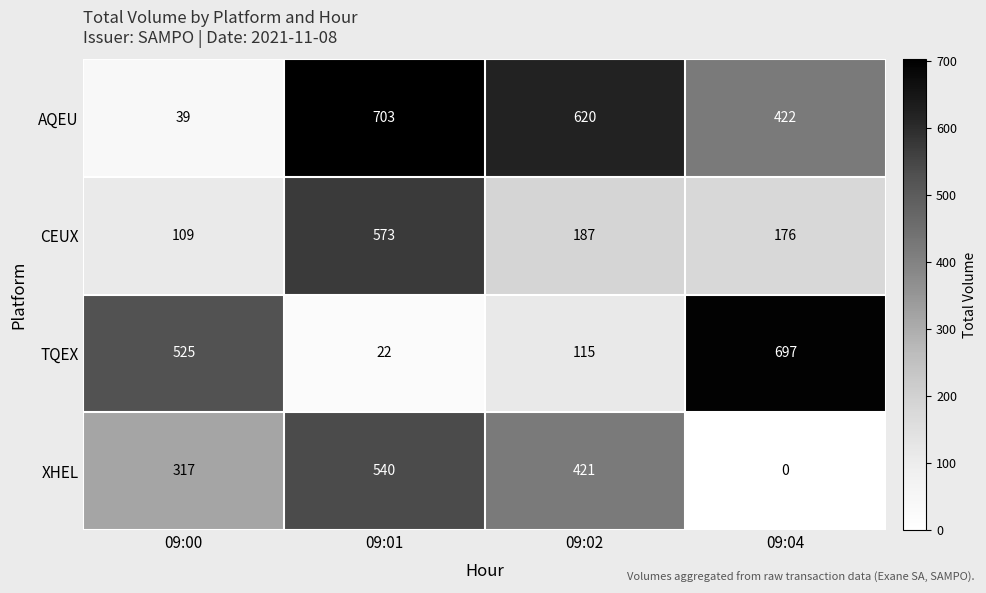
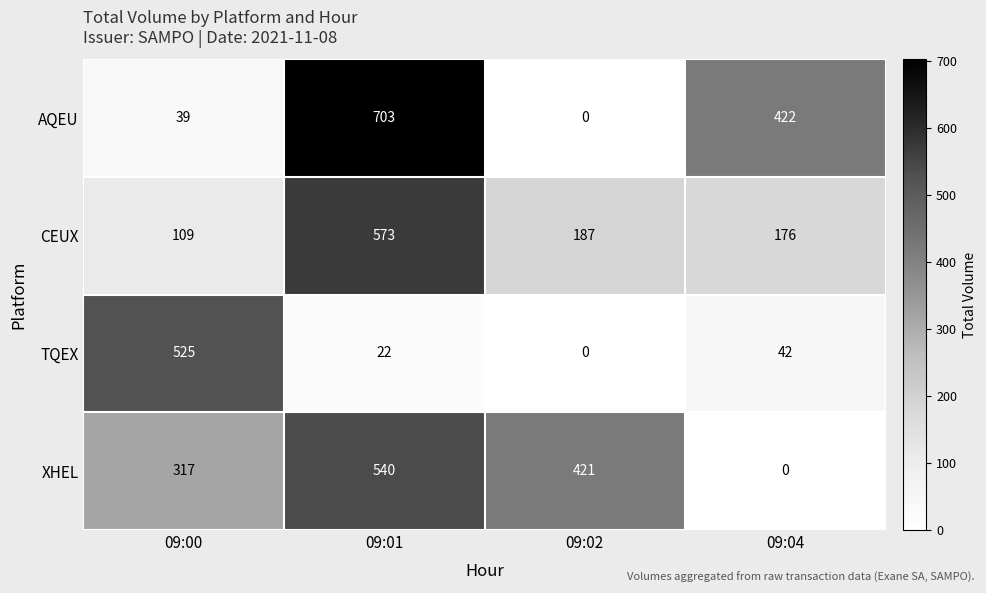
AQEU, 09:02: 620 -> 0
TQEX, 09:02: 115 -> 0
TQEX, 09:04: 697 -> 42
